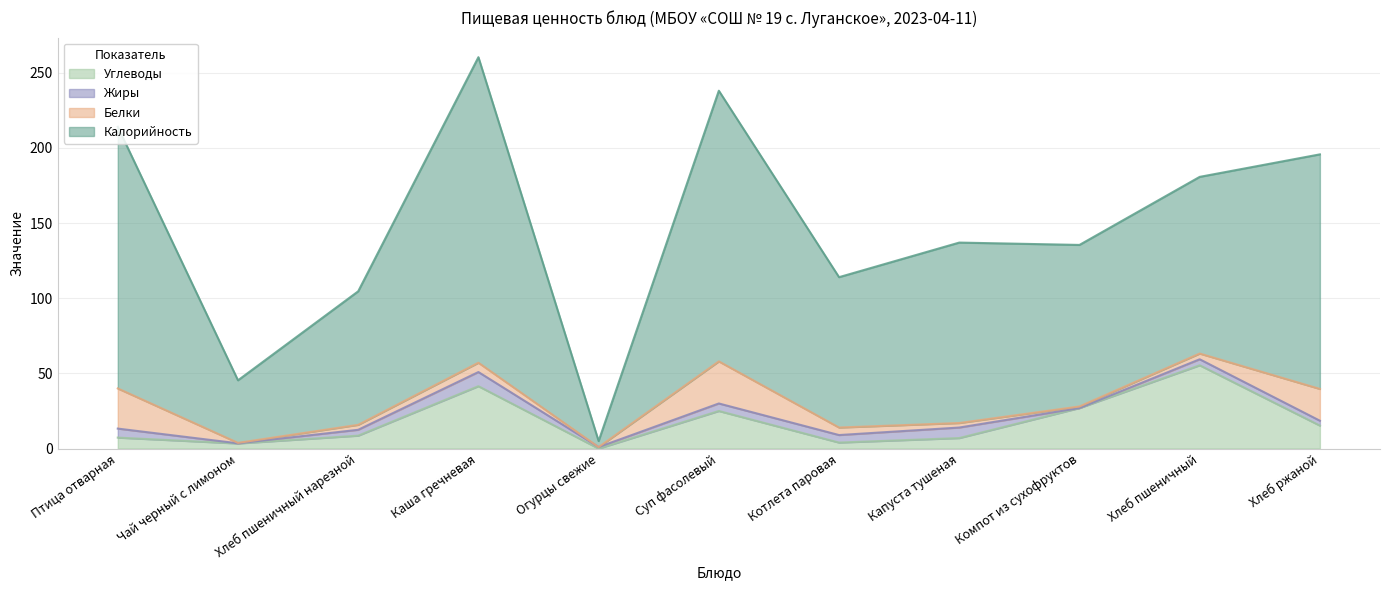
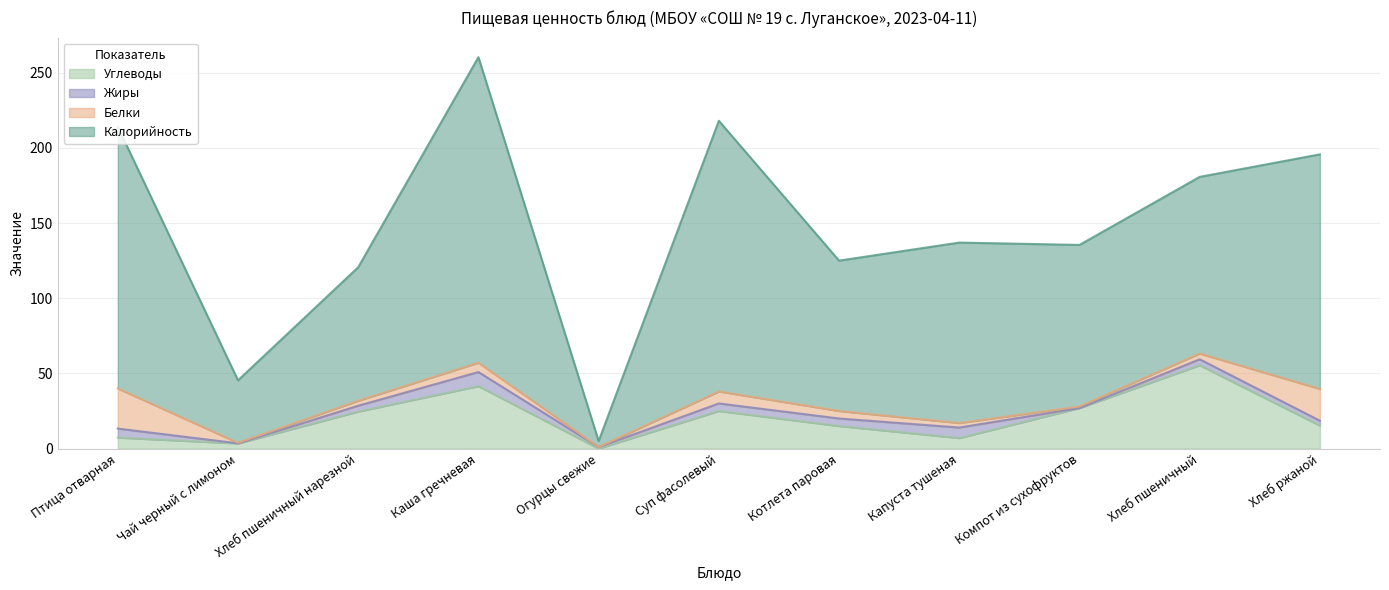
Углеводы, Хлеб пшеничный нарезной: 9 -> 25
Белки, Суп фасолевый: 28 -> 8
Углеводы, Котлета паровая: 4 -> 15
